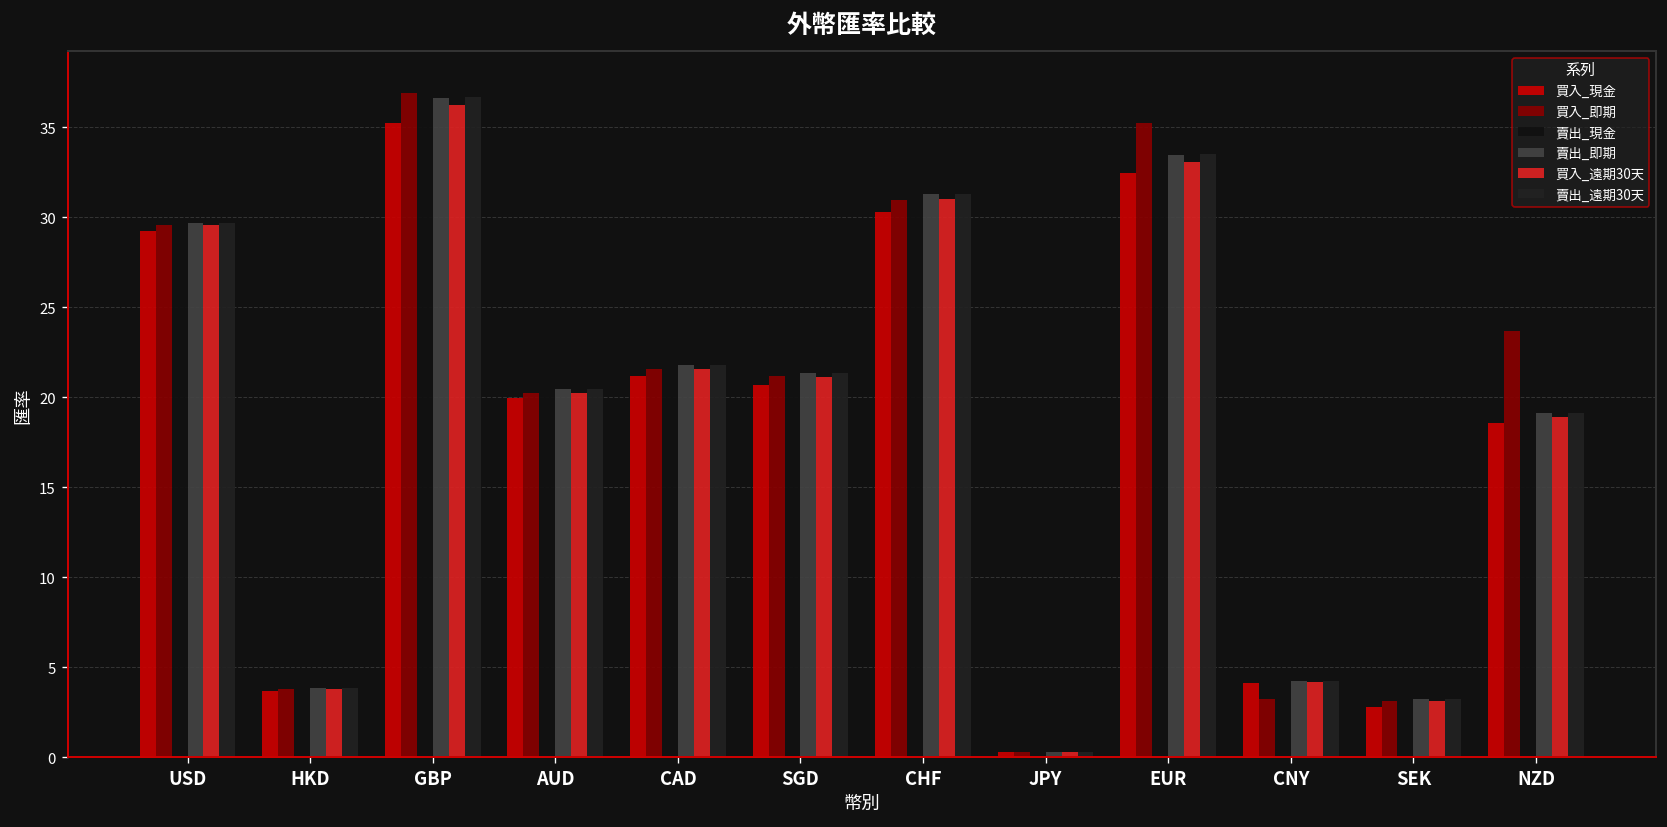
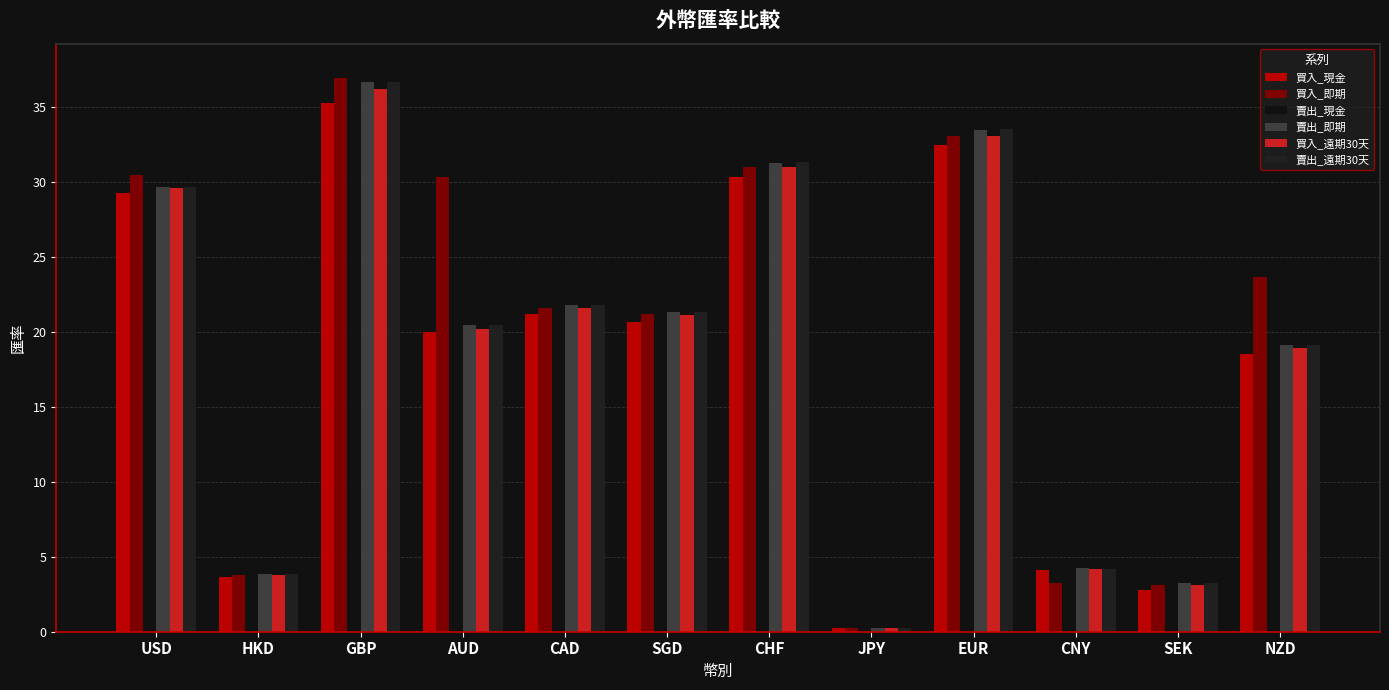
買入_即期, USD: 29.6 -> 30.4
買入_即期, AUD: 20.2 -> 30.3
買入_即期, EUR: 35.3 -> 33.1
